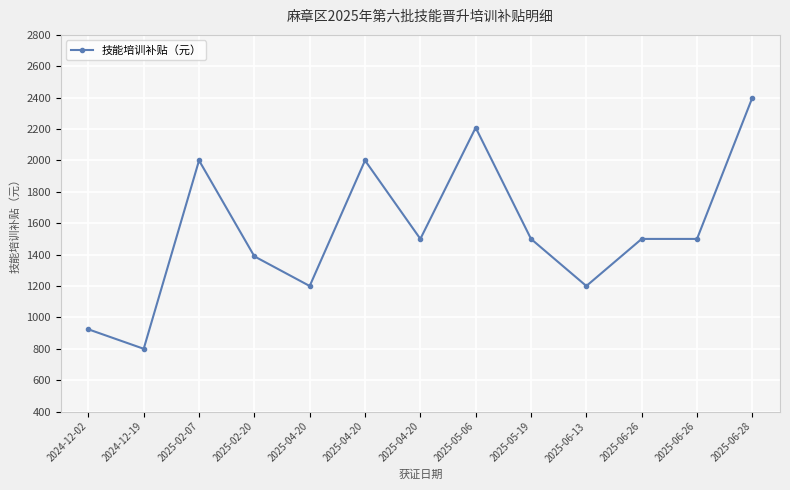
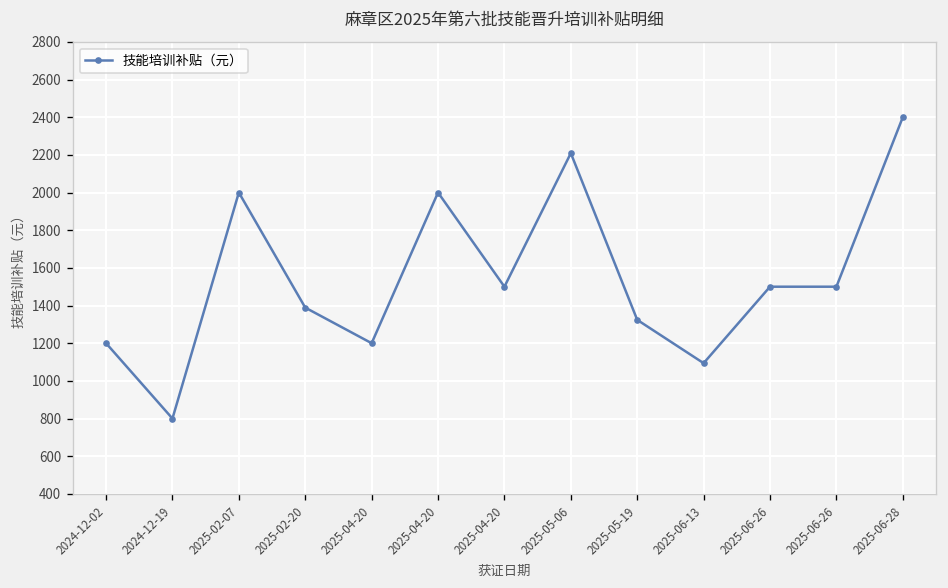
2024-12-02: 920 -> 1200
2025-05-19: 1500 -> 1320
2025-06-13: 1200 -> 1090
